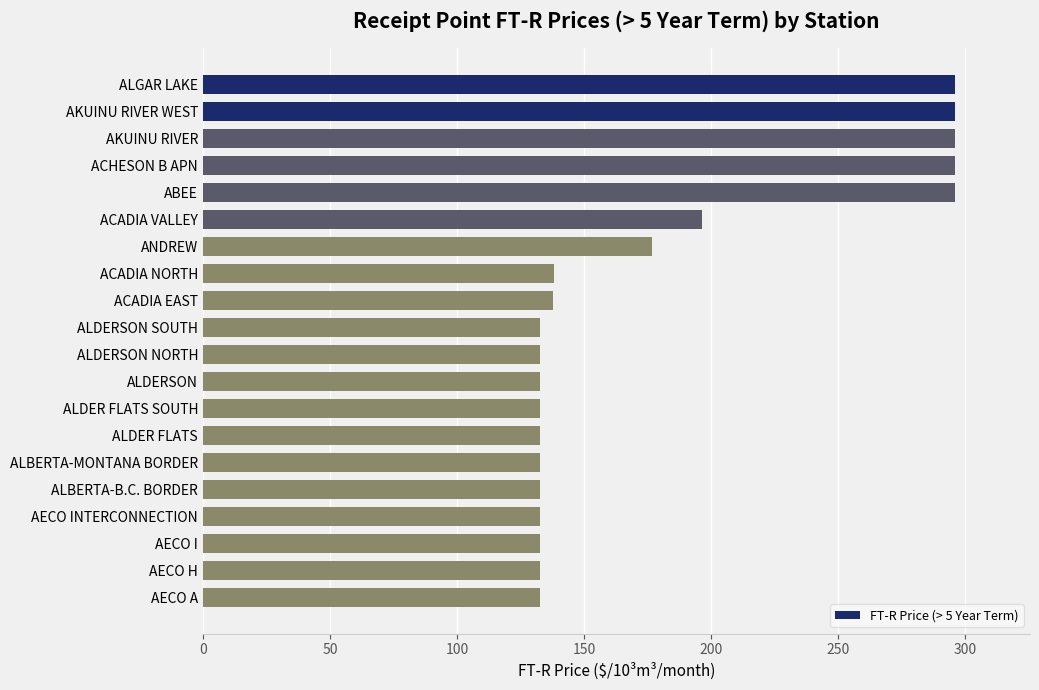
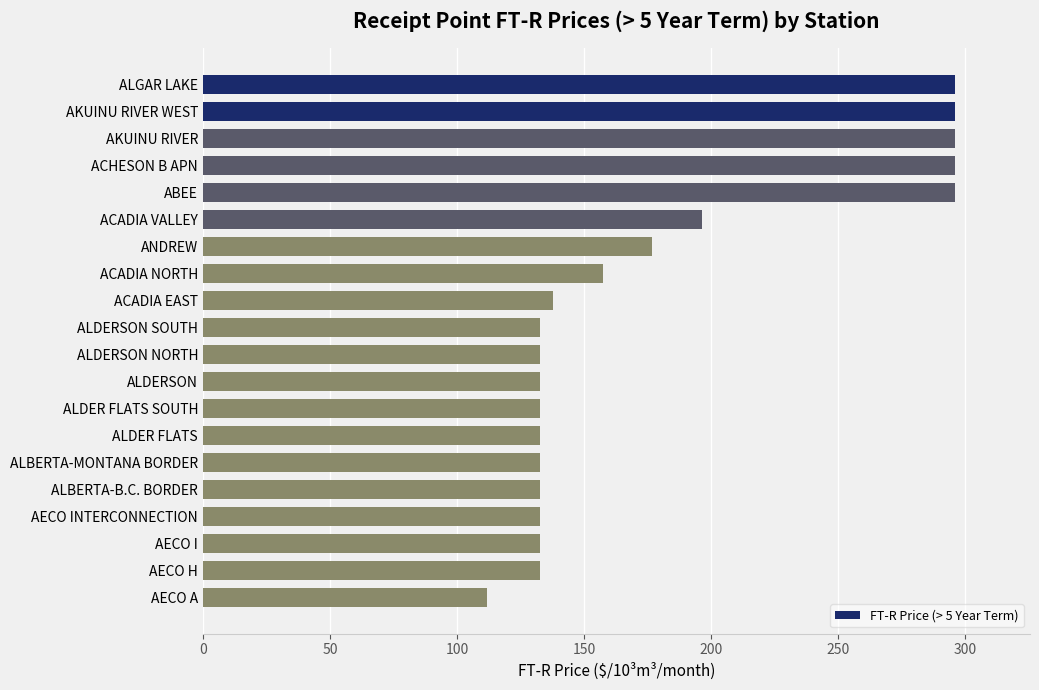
ACADIA NORTH: 138 -> 158
AECO A: 133 -> 112
